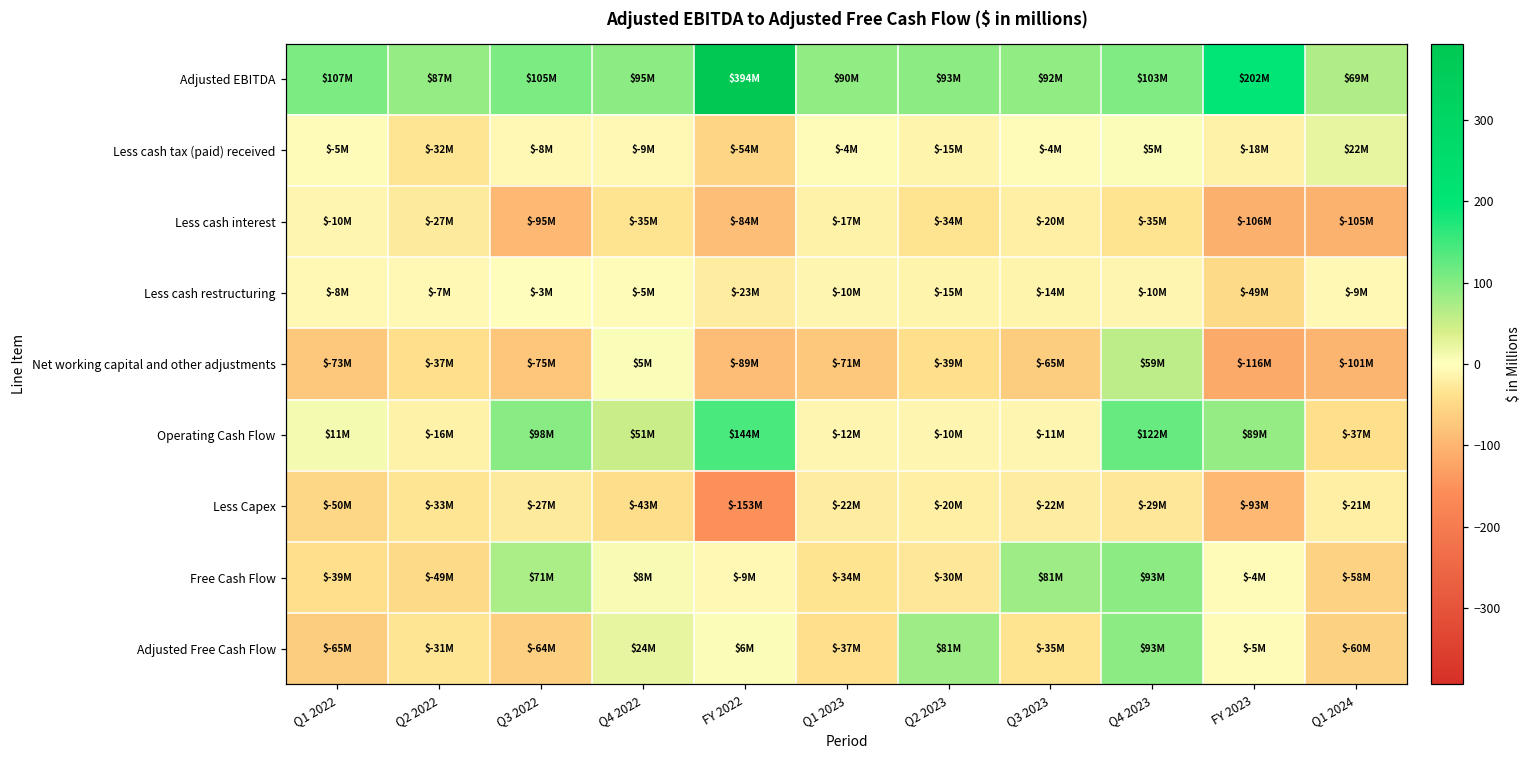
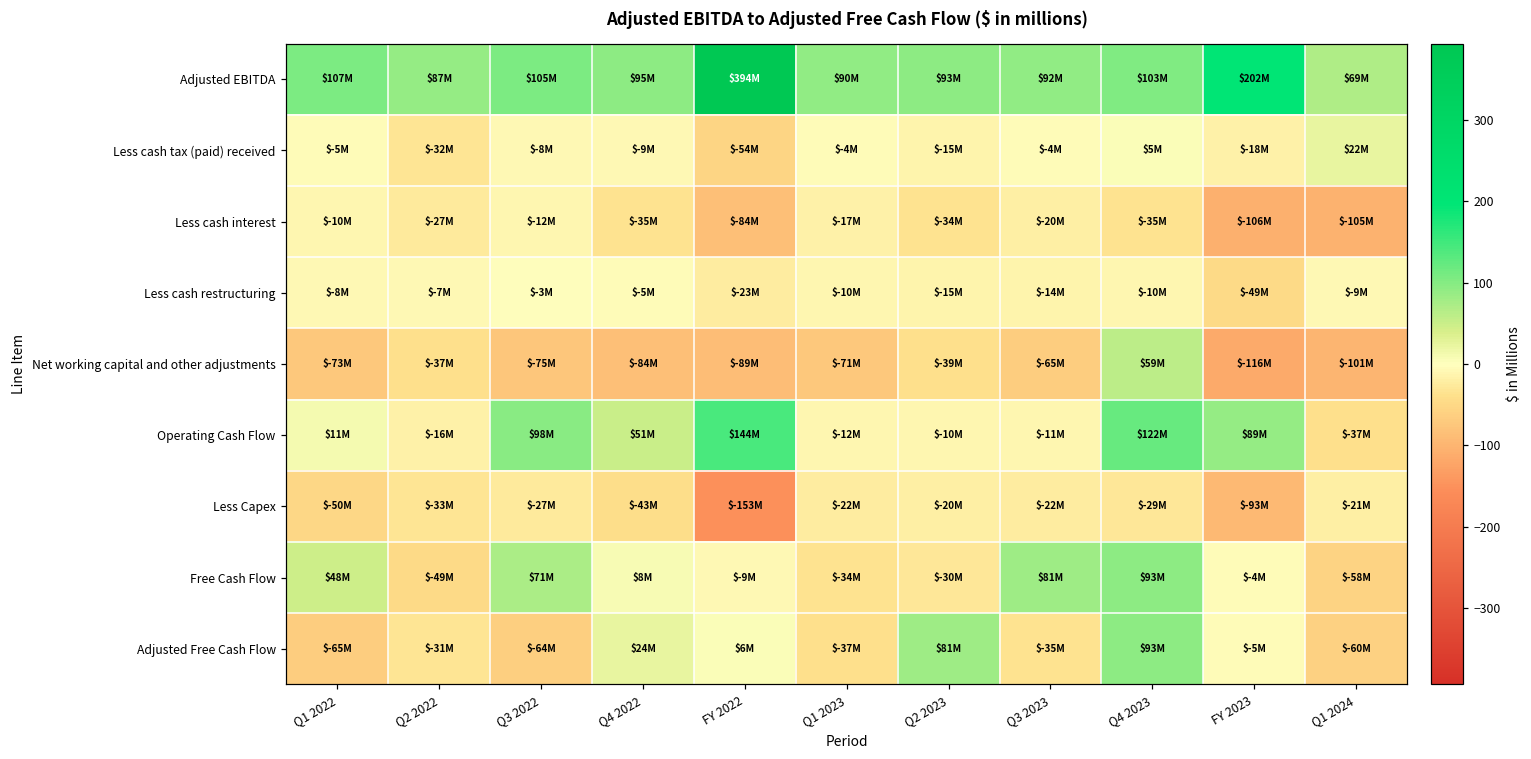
Less cash interest, Q3 2022: $-95M -> $-12M
Net working capital and other adjustments, Q4 2022: $5M -> $-84M
Free Cash Flow, Q1 2022: $-39M -> $48M
